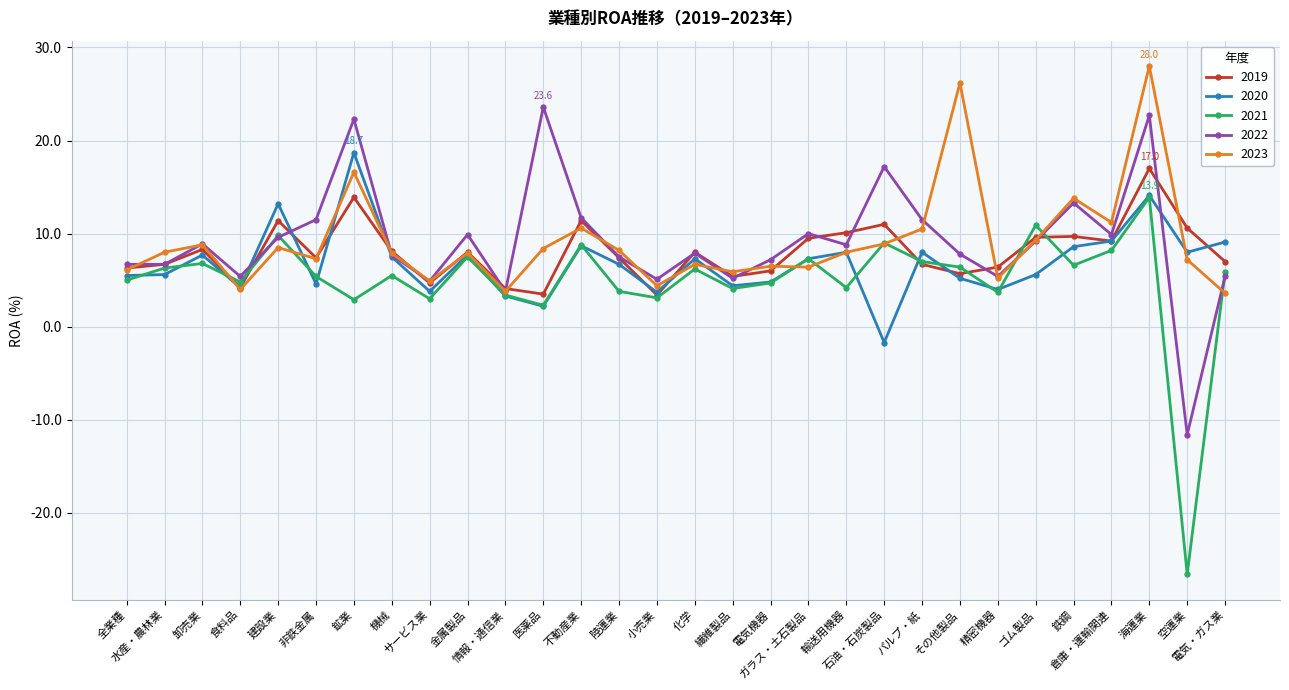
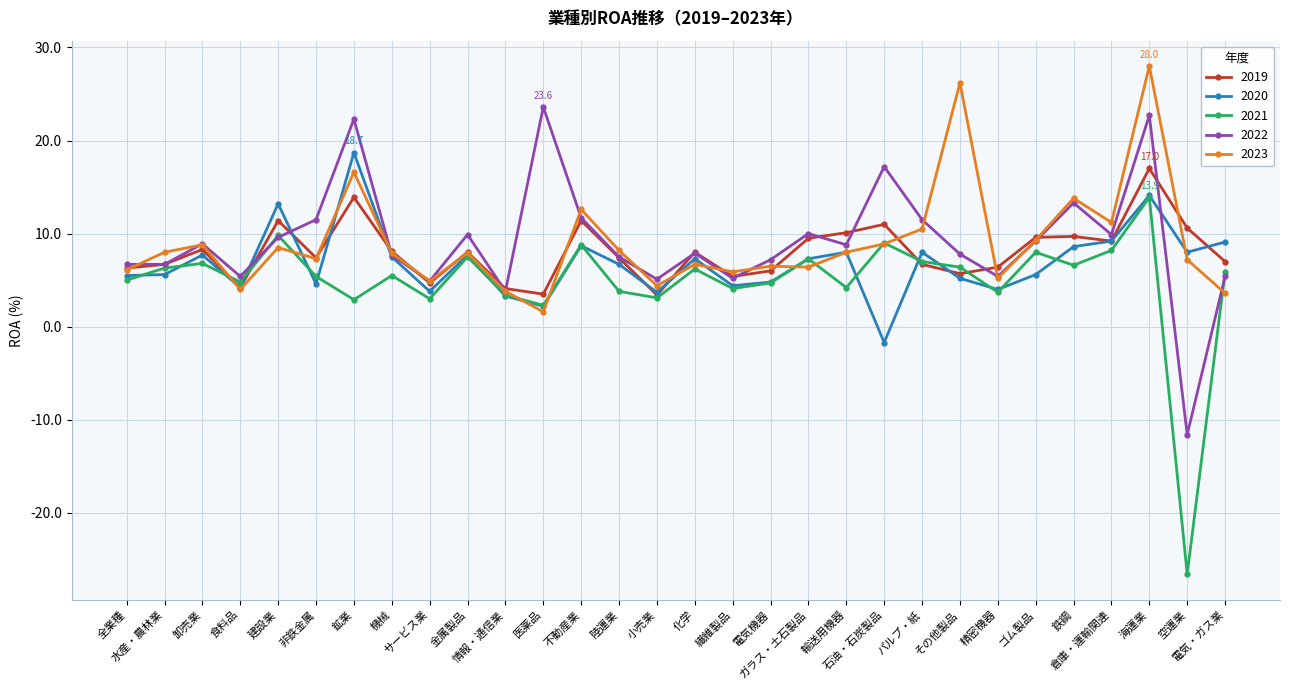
2023, 医薬品: 8 -> 2
2023, 不動産業: 11 -> 13
2021, ゴム製品: 11 -> 8
